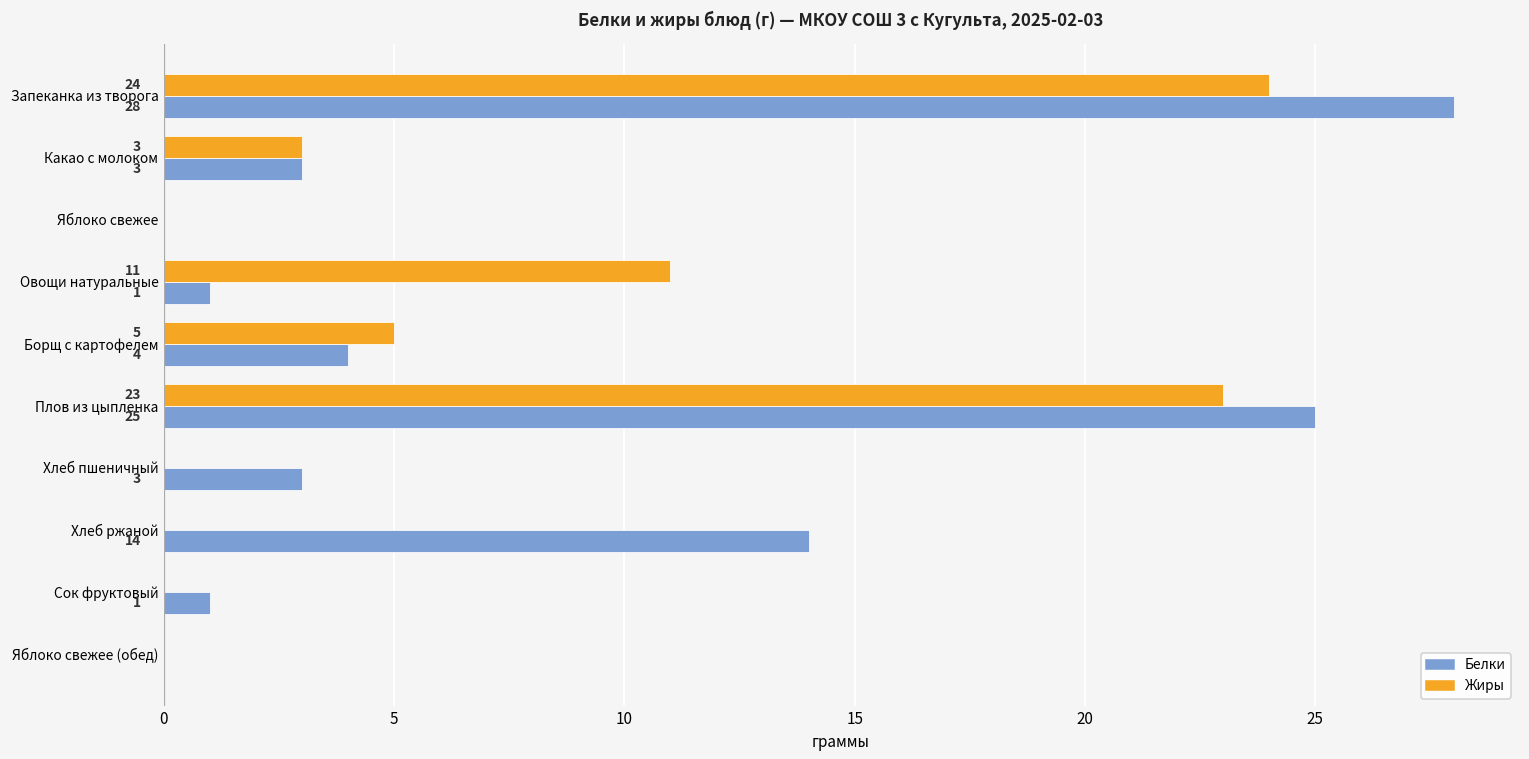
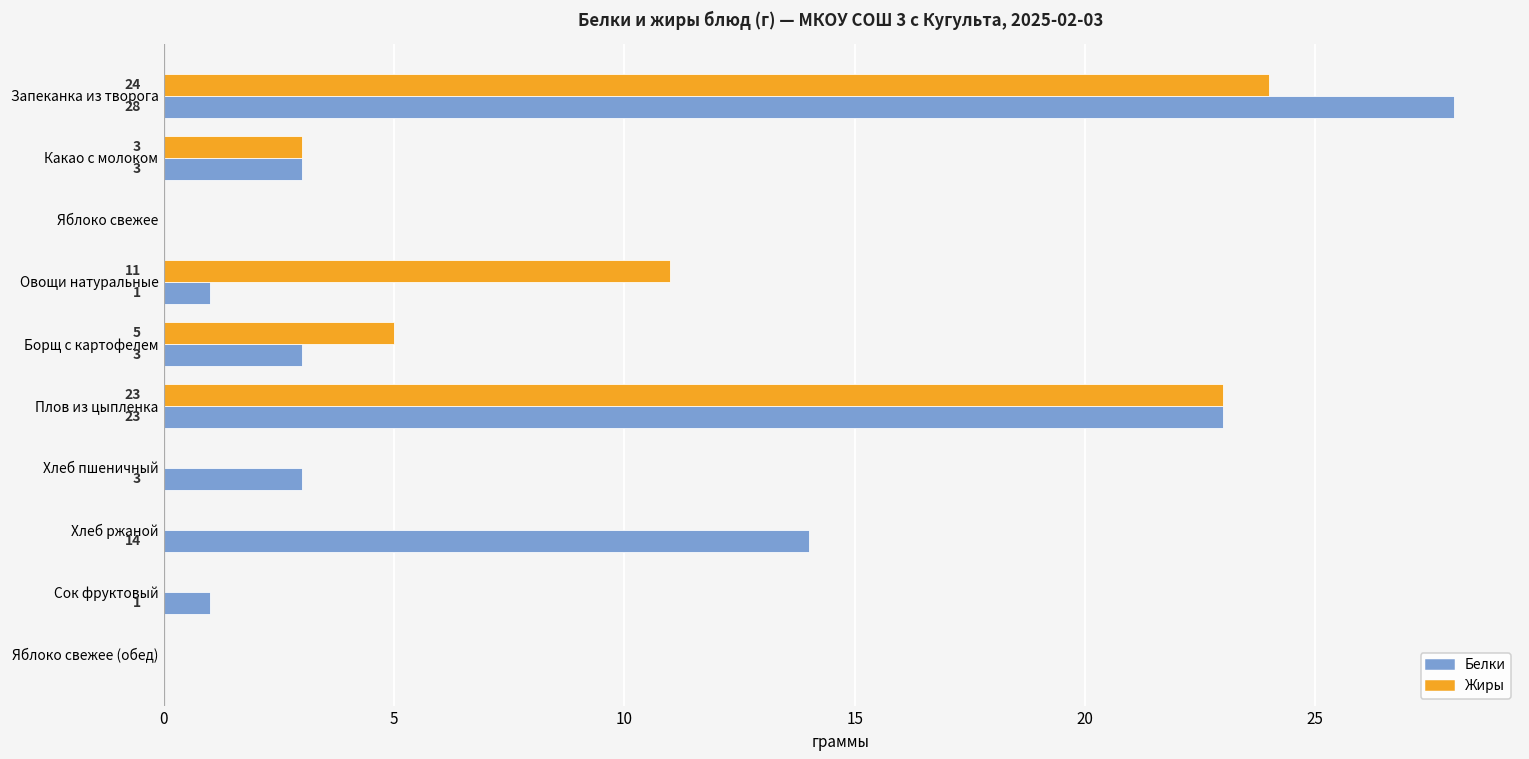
Белки, Борщ с картофелем: 4 -> 3
Белки, Плов из цыпленка: 25 -> 23
